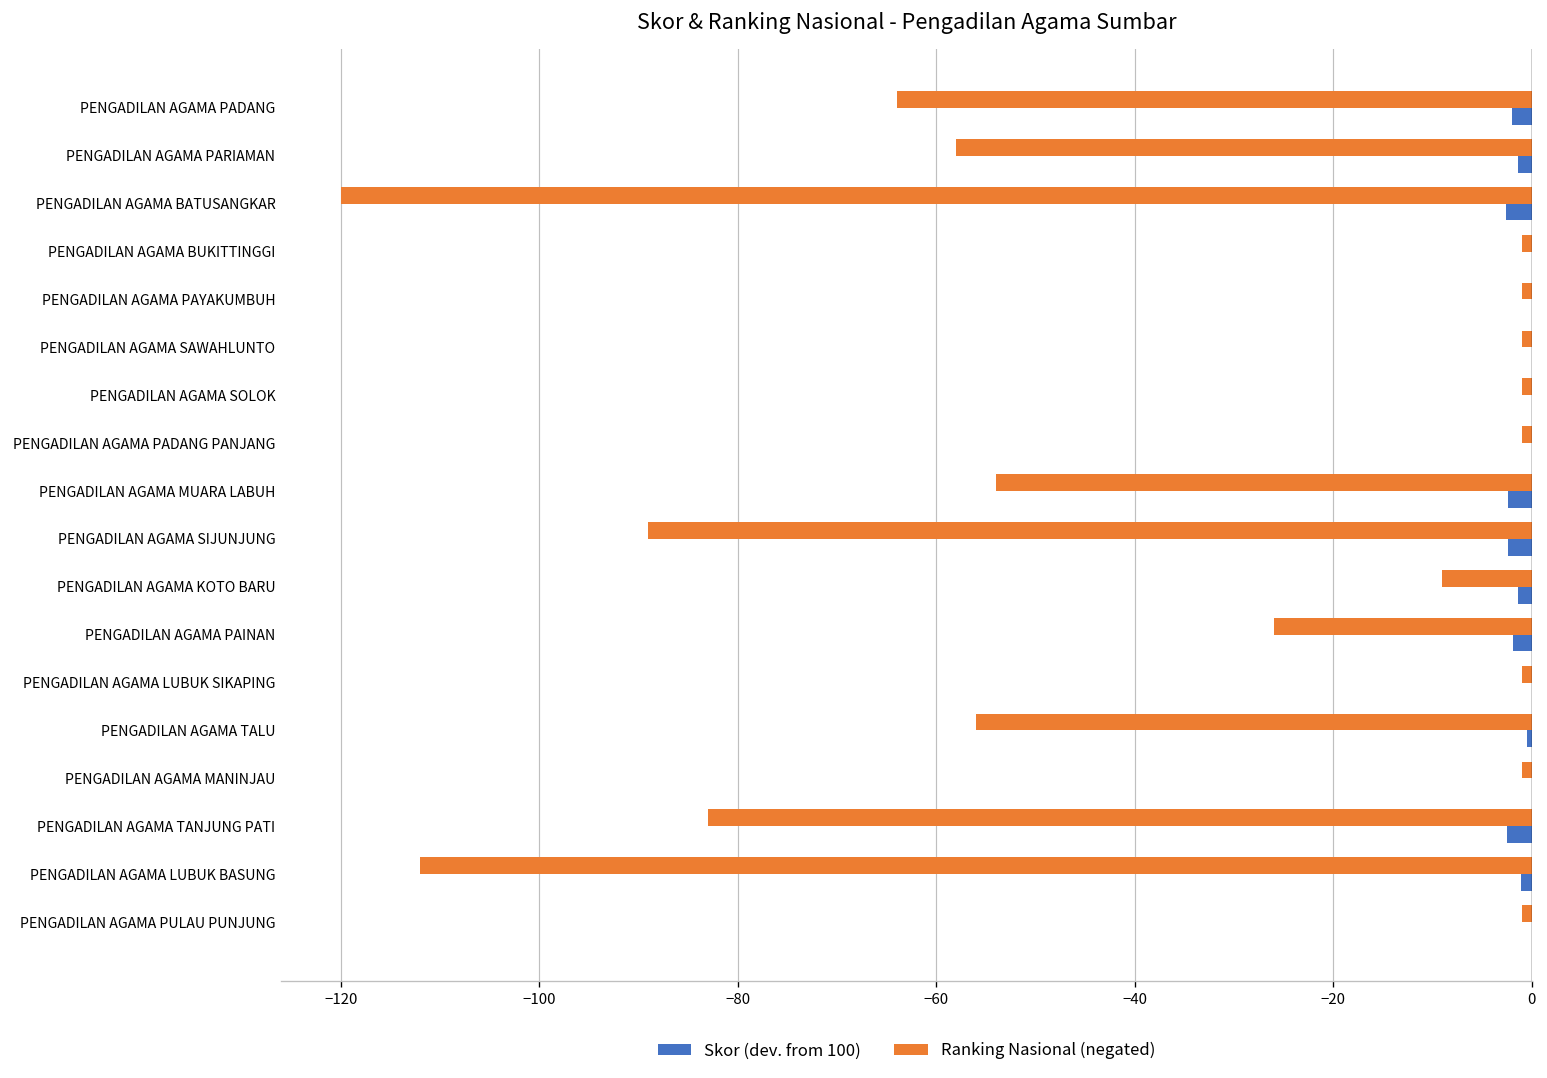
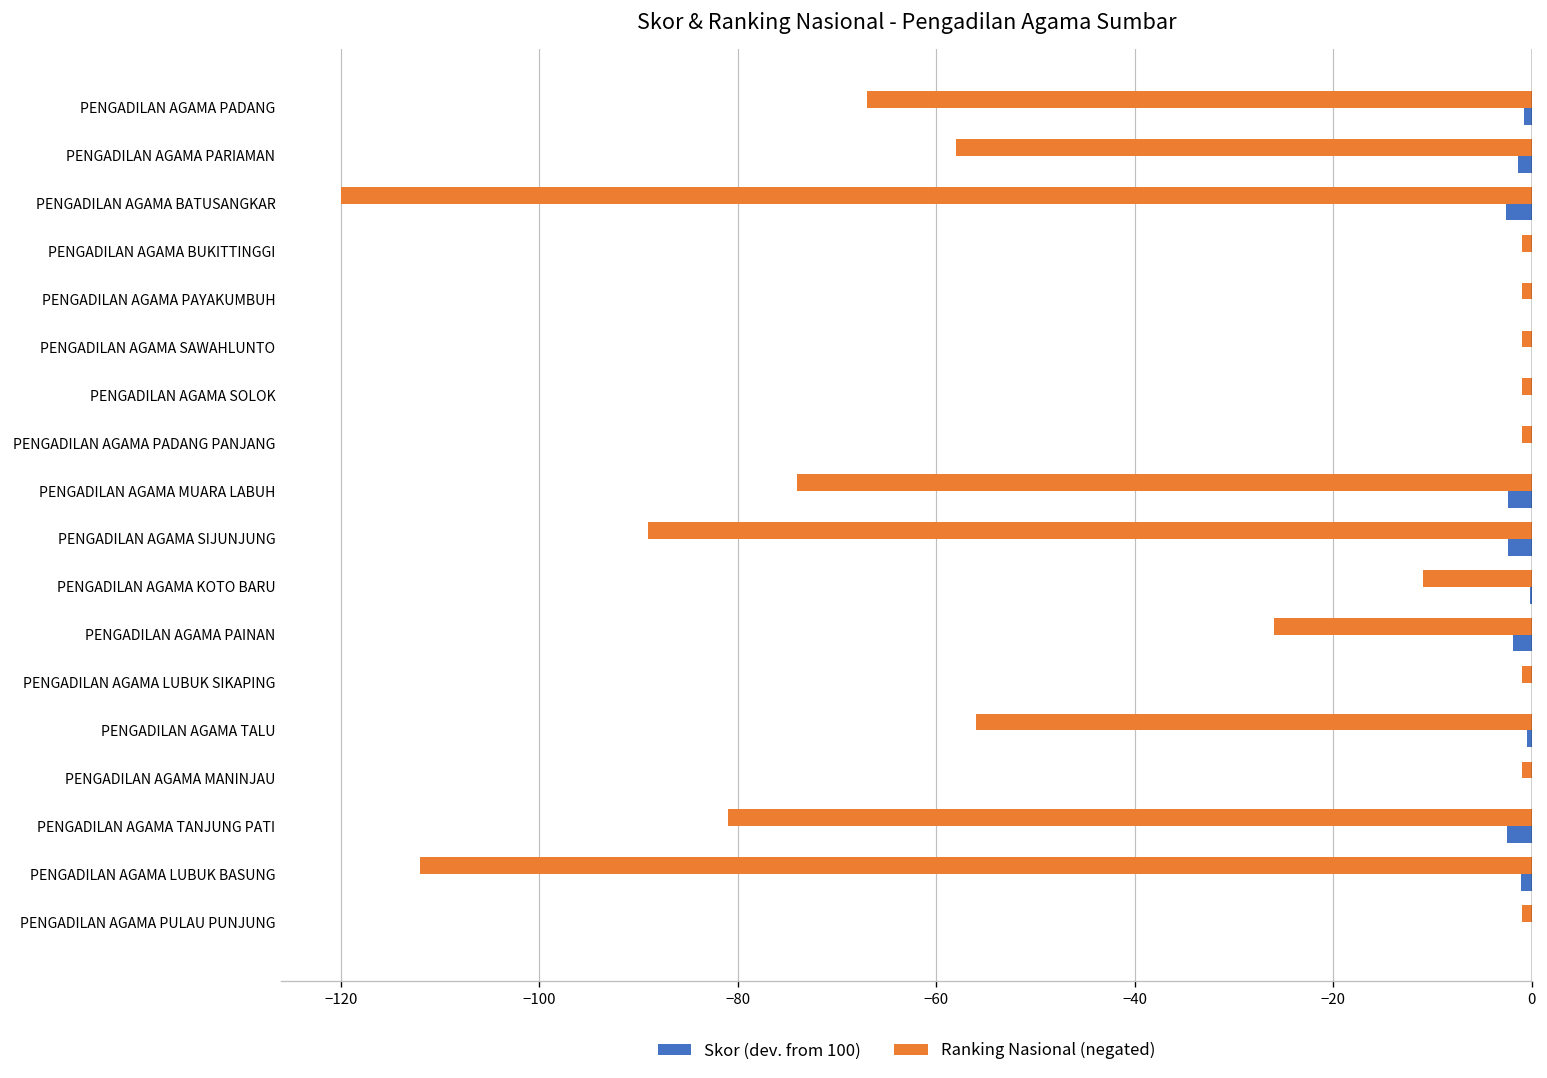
Ranking Nasional (negated), PENGADILAN AGAMA PADANG: -64 -> -67
Skor (dev. from 100), PENGADILAN AGAMA PADANG: -2 -> -1
Ranking Nasional (negated), PENGADILAN AGAMA MUARA LABUH: -54 -> -74
Ranking Nasional (negated), PENGADILAN AGAMA KOTO BARU: -9 -> -11
Skor (dev. from 100), PENGADILAN AGAMA KOTO BARU: -1 -> 0
Ranking Nasional (negated), PENGADILAN AGAMA TANJUNG PATI: -83 -> -81
